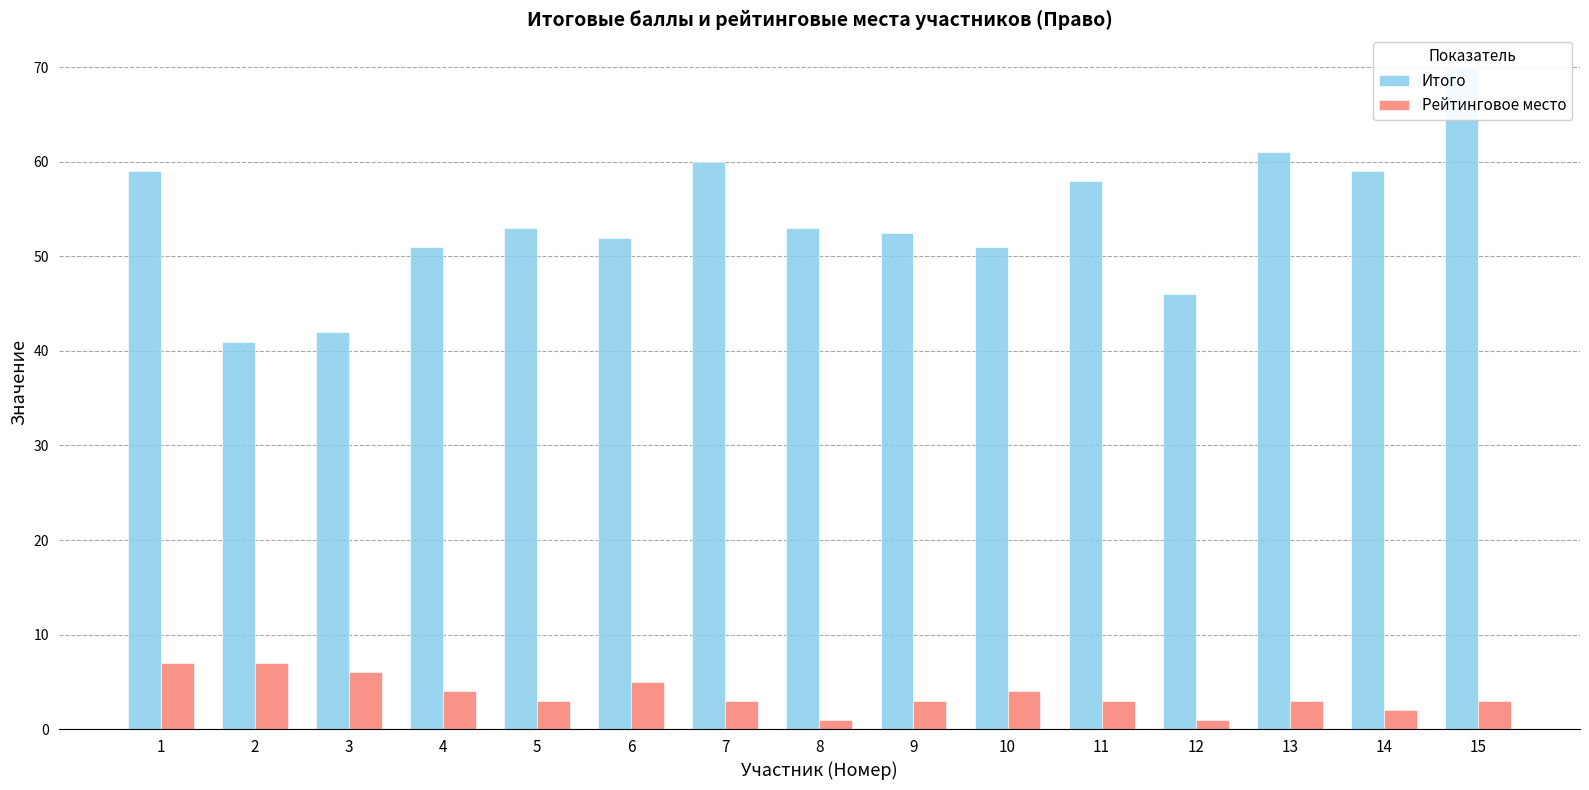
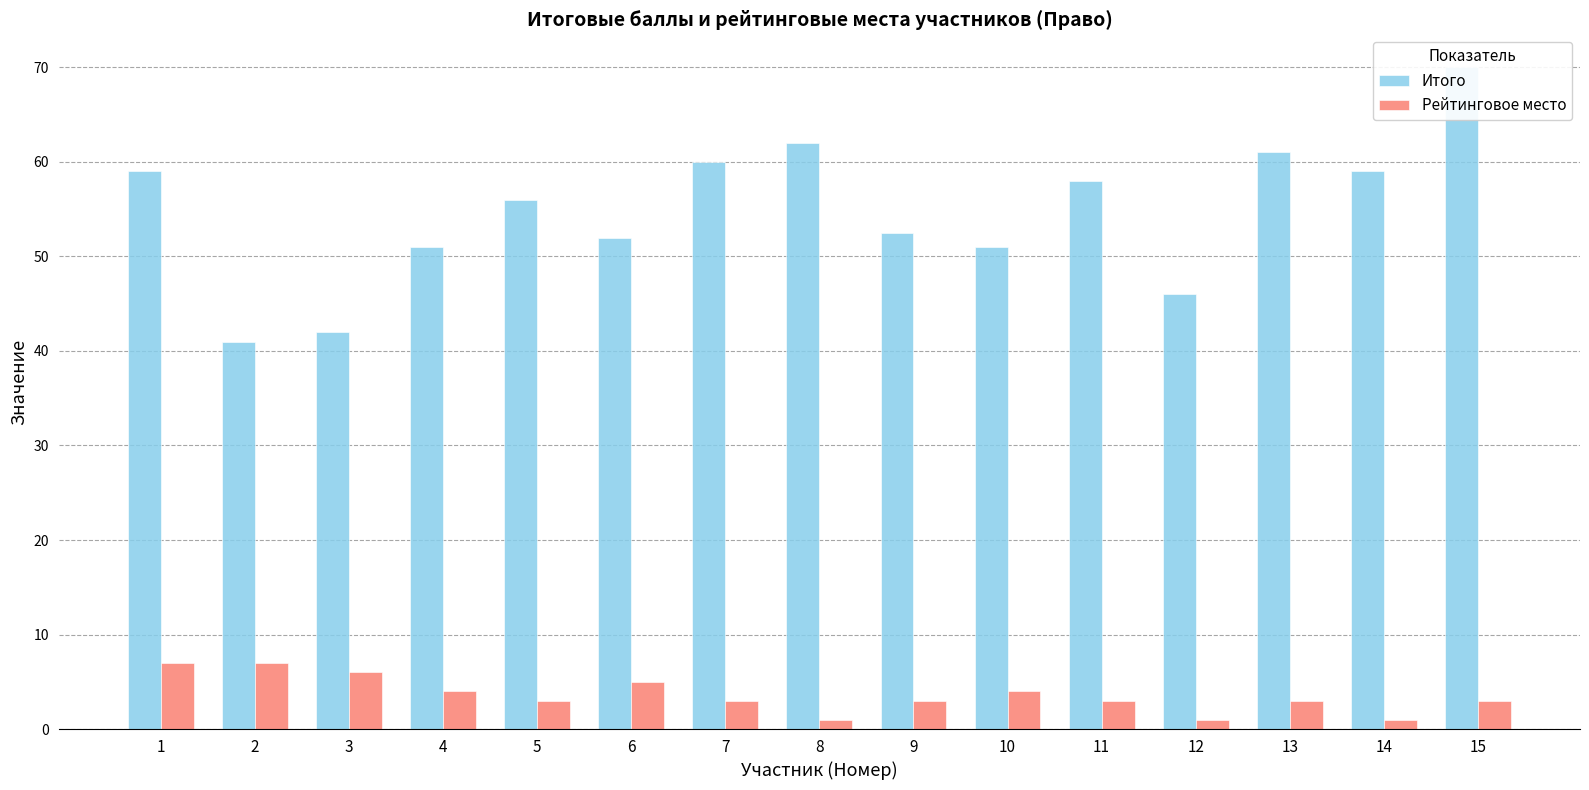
Итого, 5: 53 -> 56
Итого, 8: 53 -> 62
Рейтинговое место, 14: 2 -> 1
